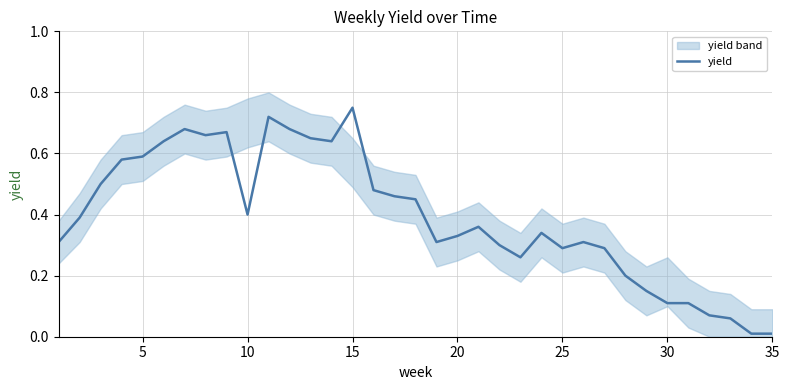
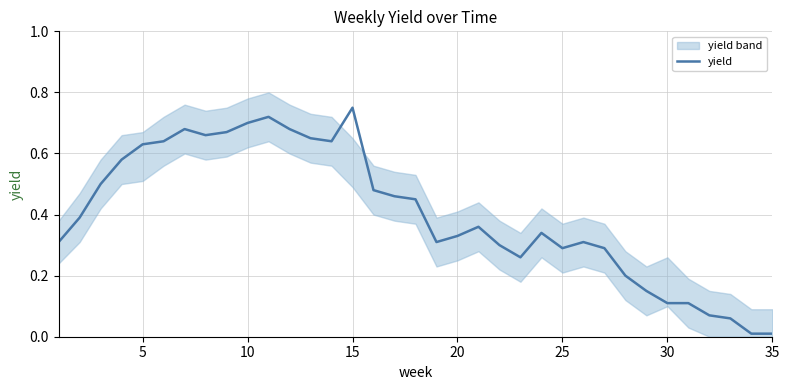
yield, 5: 0.59 -> 0.63
yield, 10: 0.4 -> 0.7
